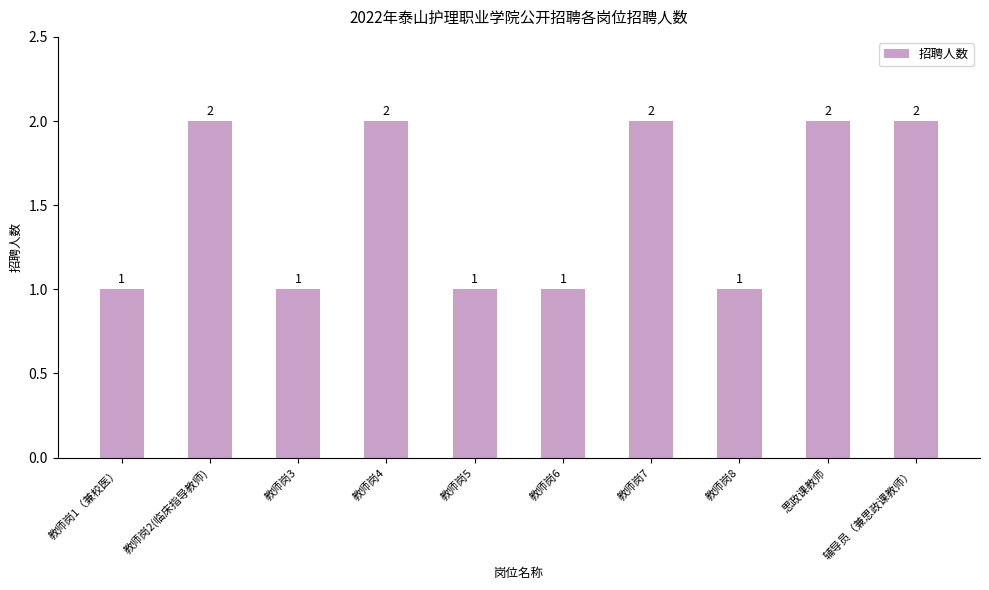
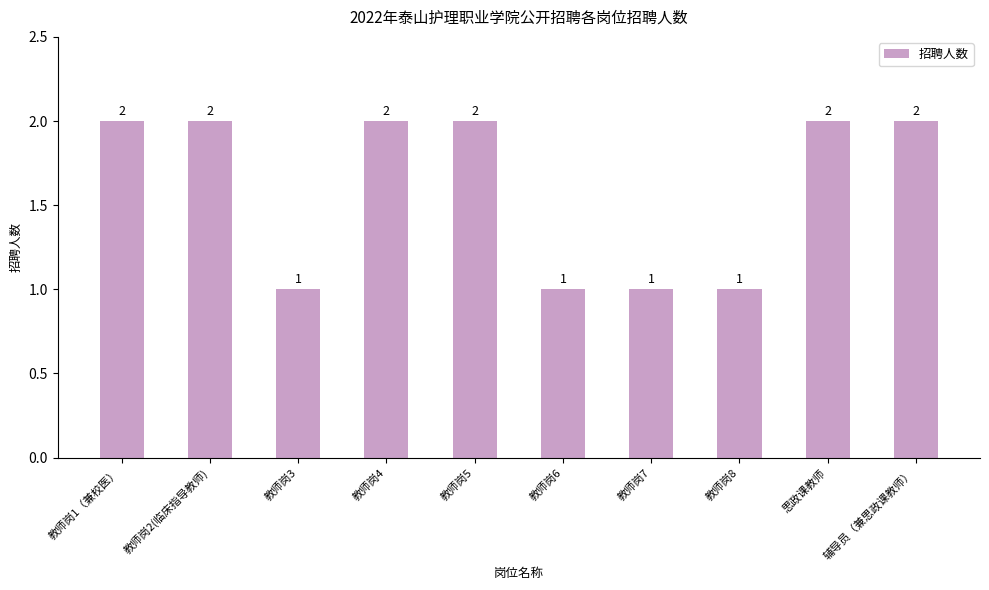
教师岗1（兼校医）: 1 -> 2
教师岗5: 1 -> 2
教师岗7: 2 -> 1
